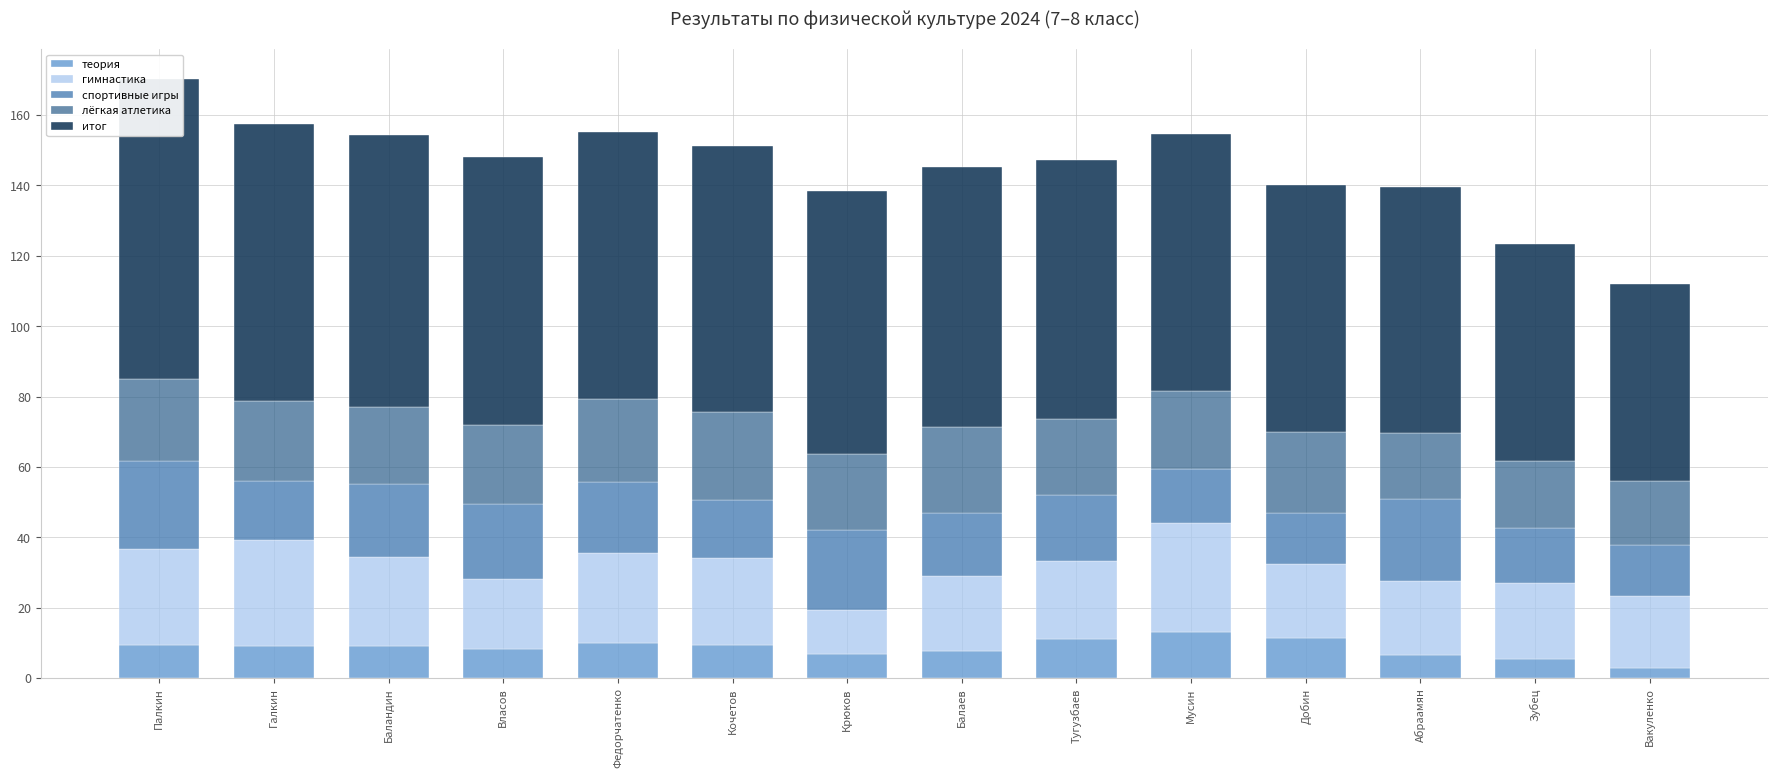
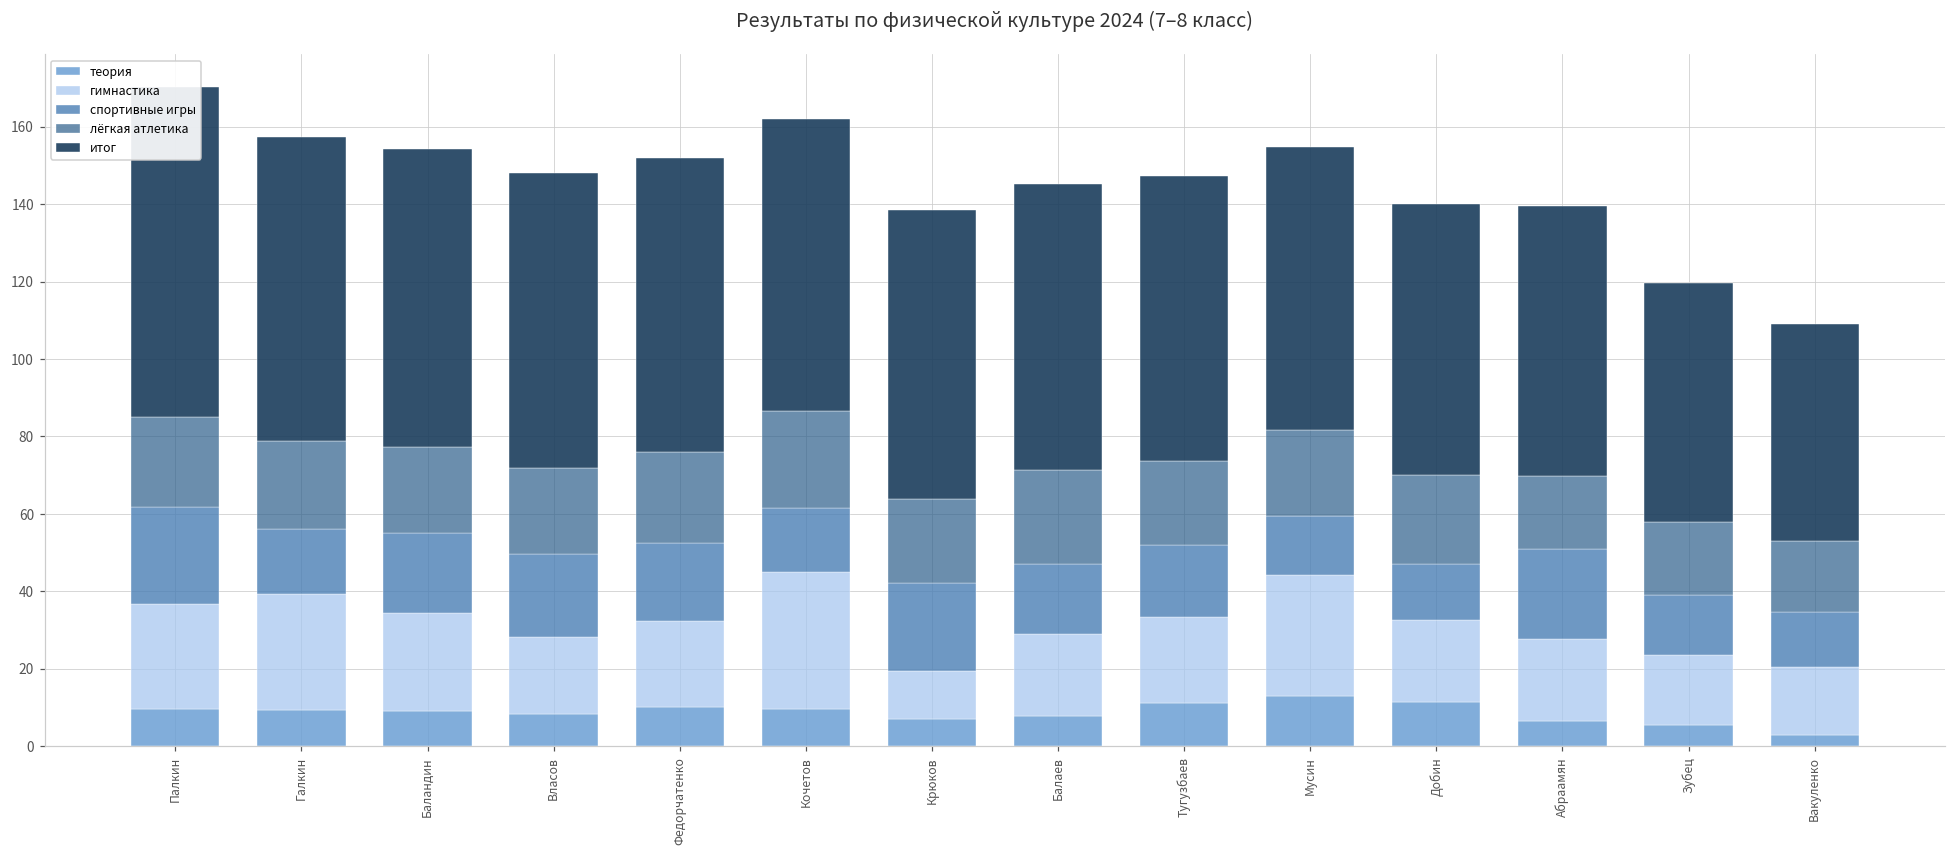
гимнастика, Федорчатенко: 26 -> 22
гимнастика, Кочетов: 25 -> 36
гимнастика, Зубец: 22 -> 18
гимнастика, Вакуленко: 20 -> 17
